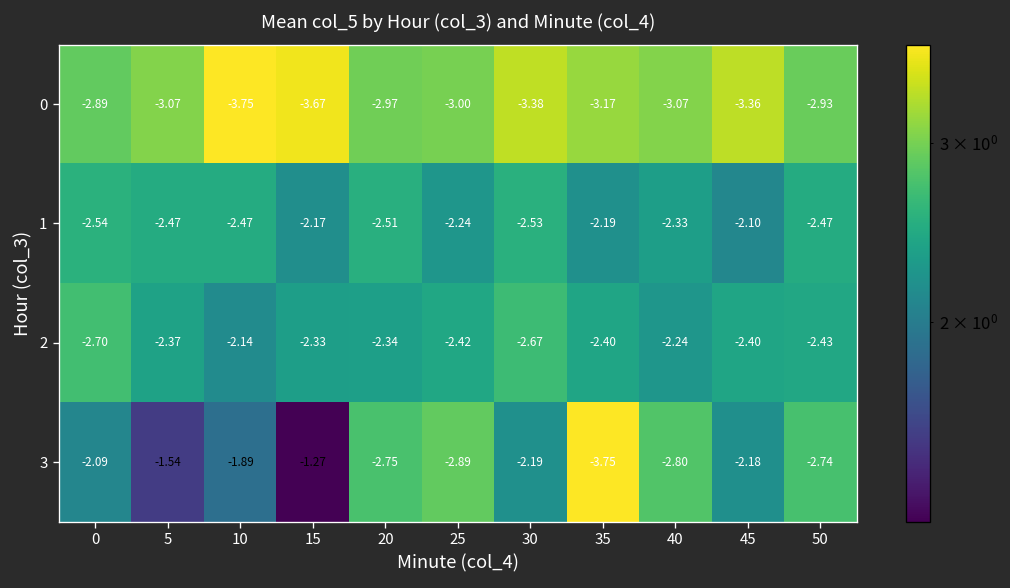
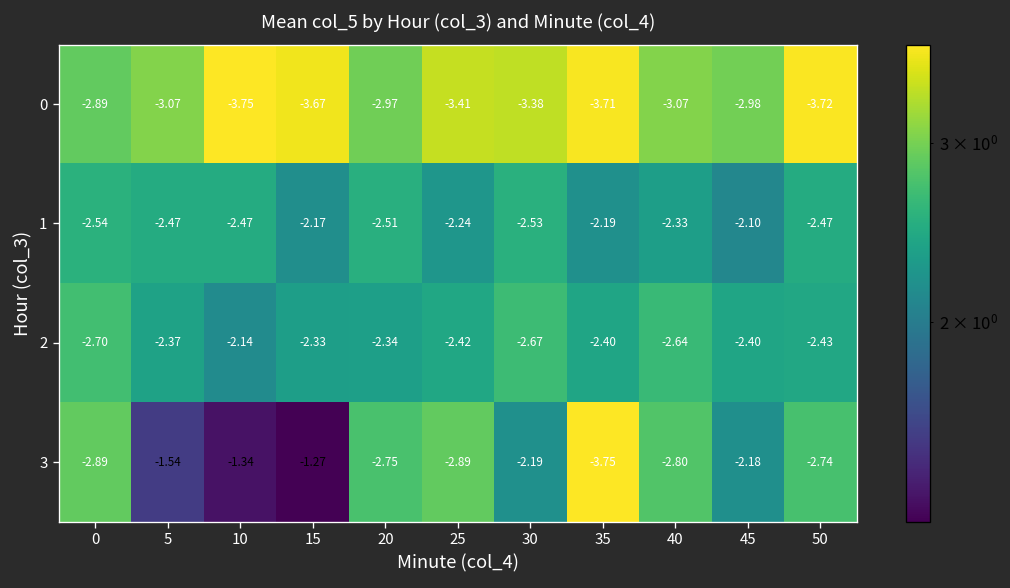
0, 25: -3.00 -> -3.41
0, 35: -3.17 -> -3.71
0, 45: -3.36 -> -2.98
0, 50: -2.93 -> -3.72
2, 40: -2.24 -> -2.64
3, 0: -2.09 -> -2.89
3, 10: -1.89 -> -1.34
